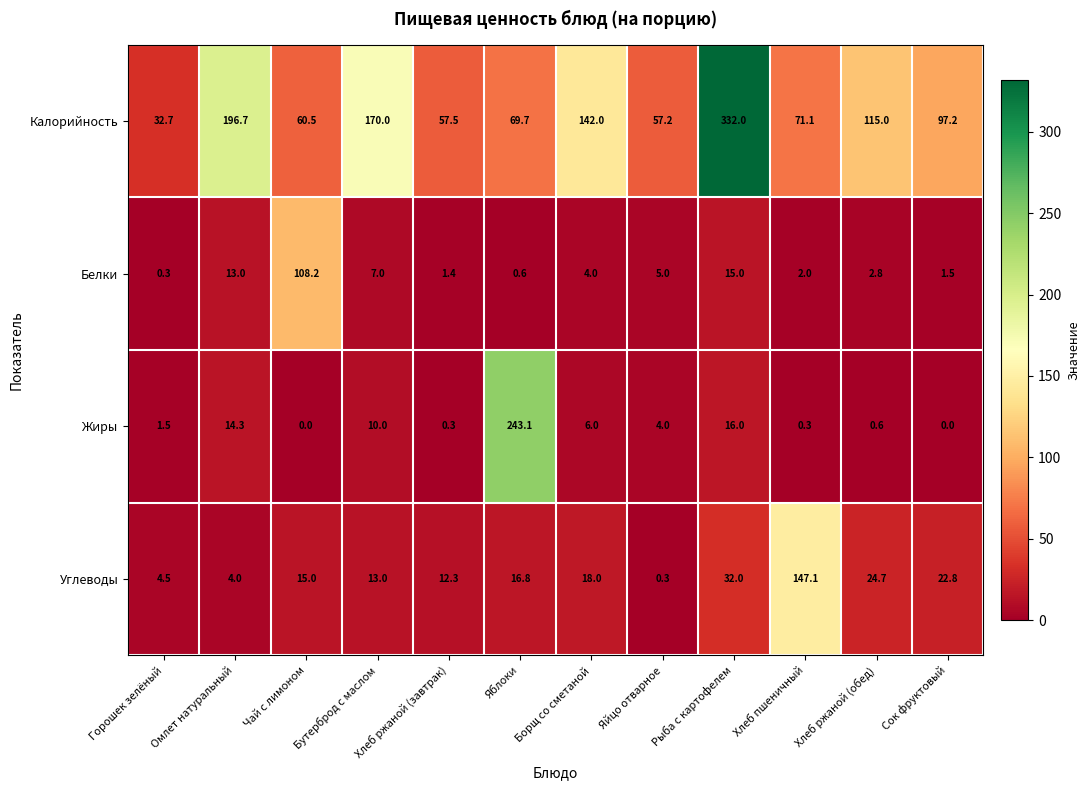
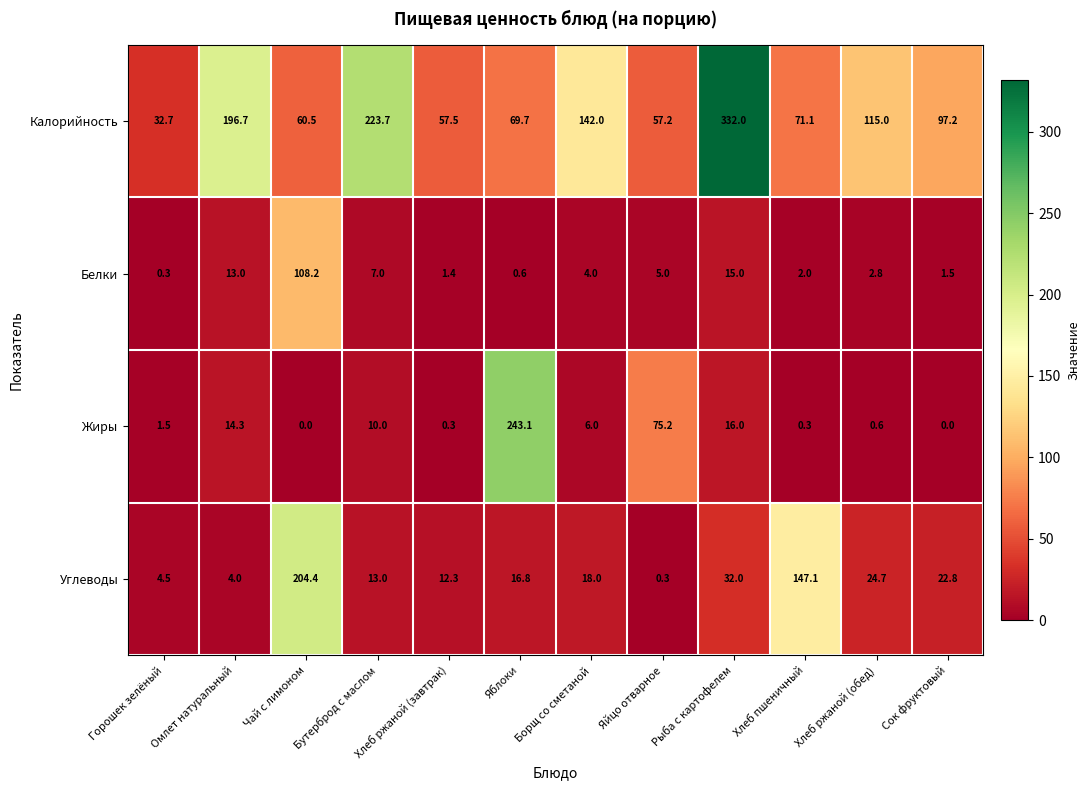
Калорийность, Бутерброд с маслом: 170.0 -> 223.7
Жиры, Яйцо отварное: 4.0 -> 75.2
Углеводы, Чай с лимоном: 15.0 -> 204.4
